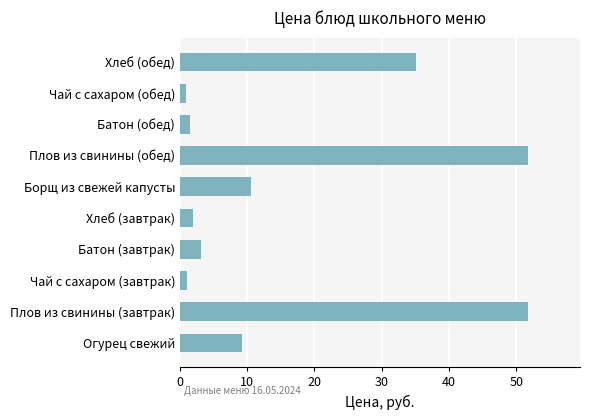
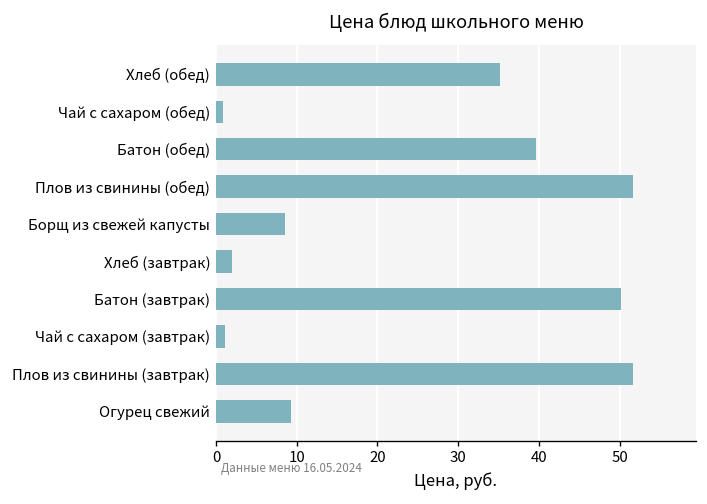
Батон (обед): 2 -> 40
Борщ из свежей капусты: 10 -> 9
Батон (завтрак): 3 -> 50
